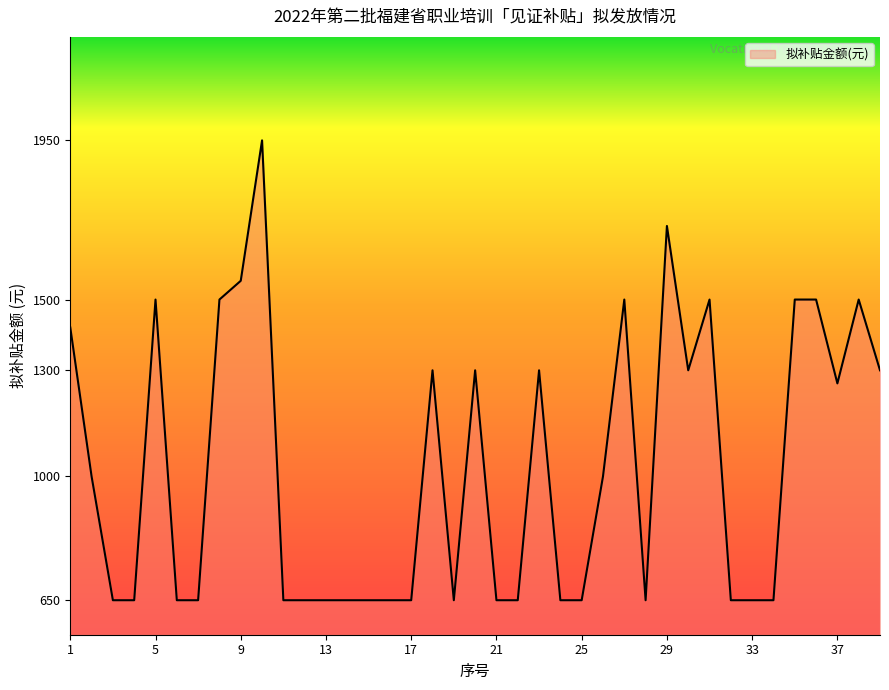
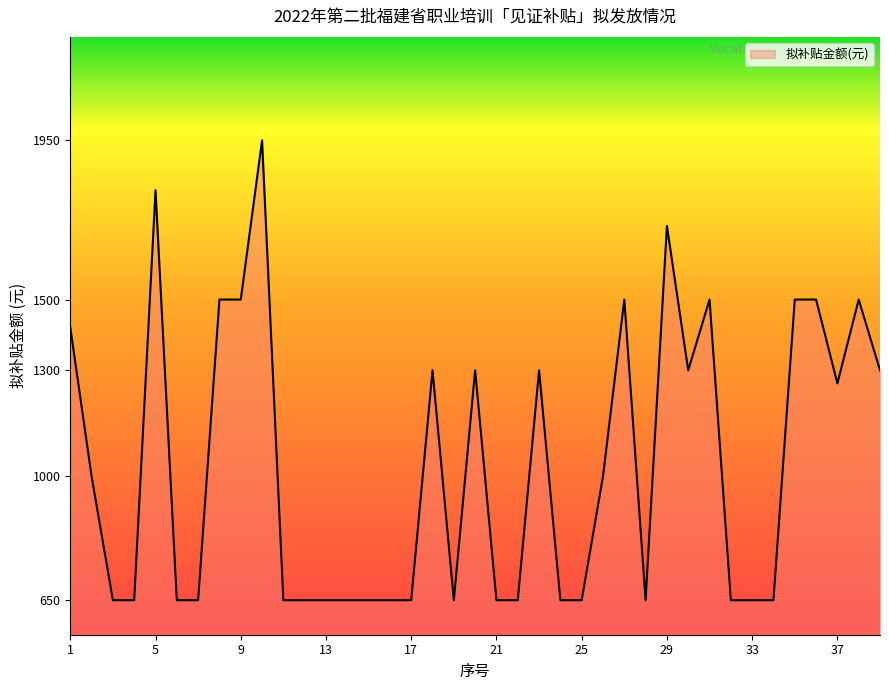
5: 1500 -> 1810
9: 1550 -> 1500
